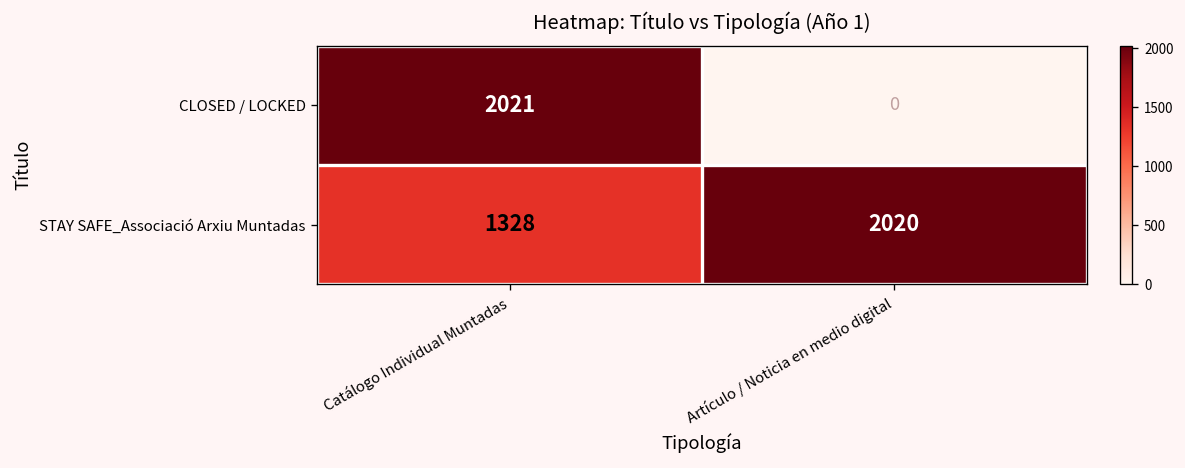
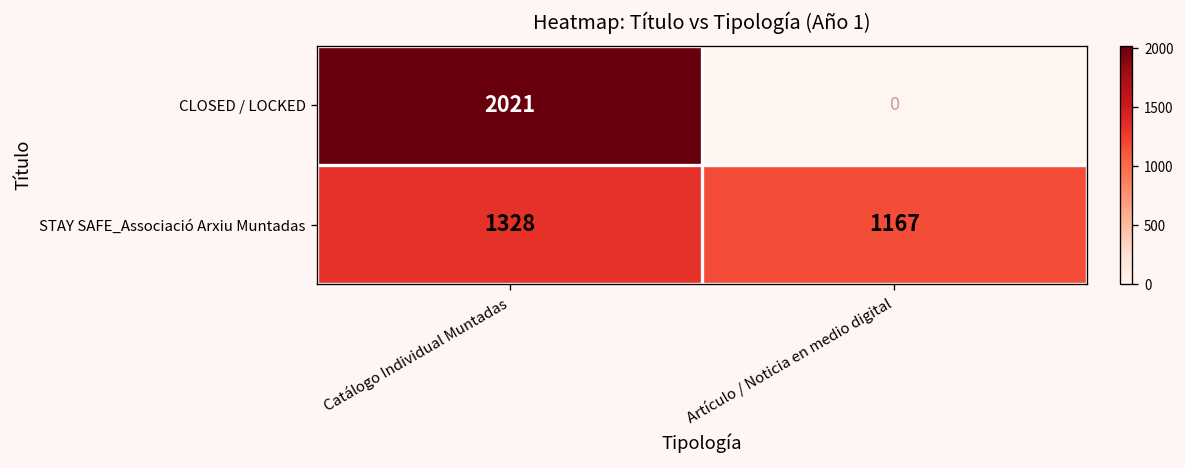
STAY SAFE_Associació Arxiu Muntadas, Artículo / Noticia en medio digital: 2020 -> 1167
